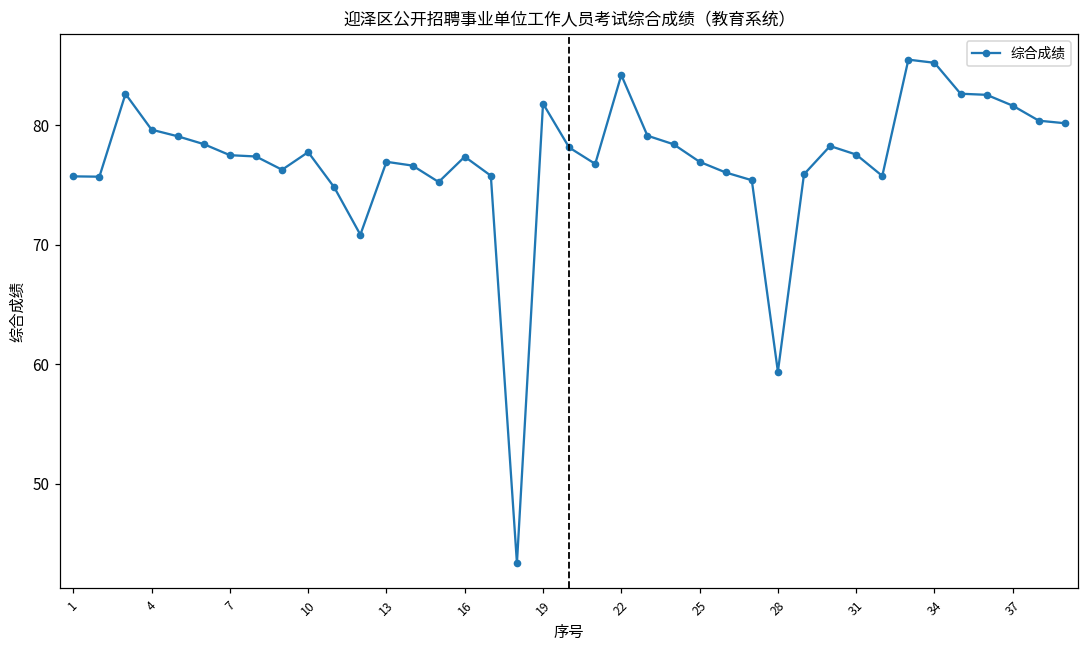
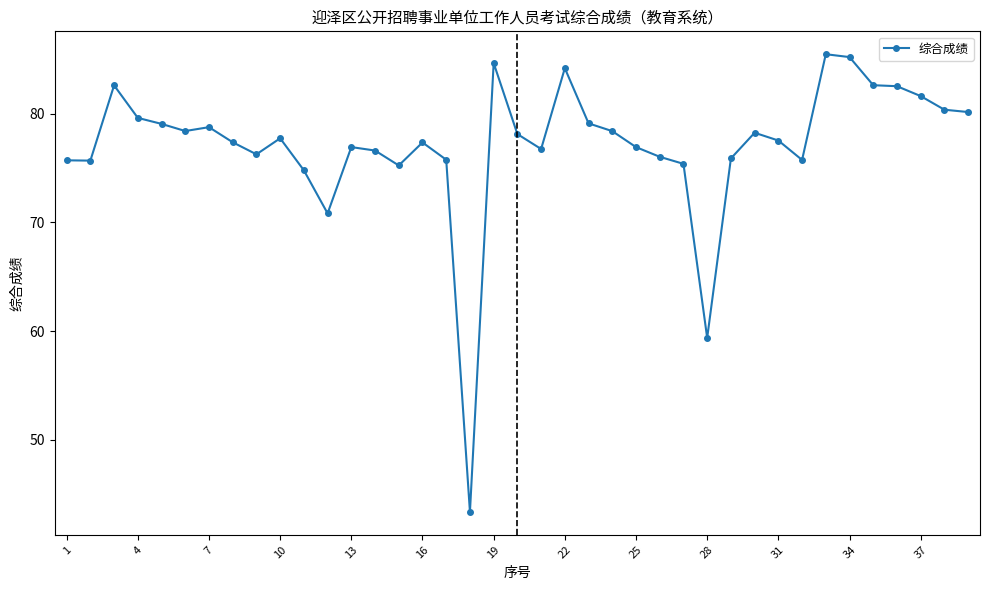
7: 77.5 -> 78.8
19: 81.8 -> 84.7
